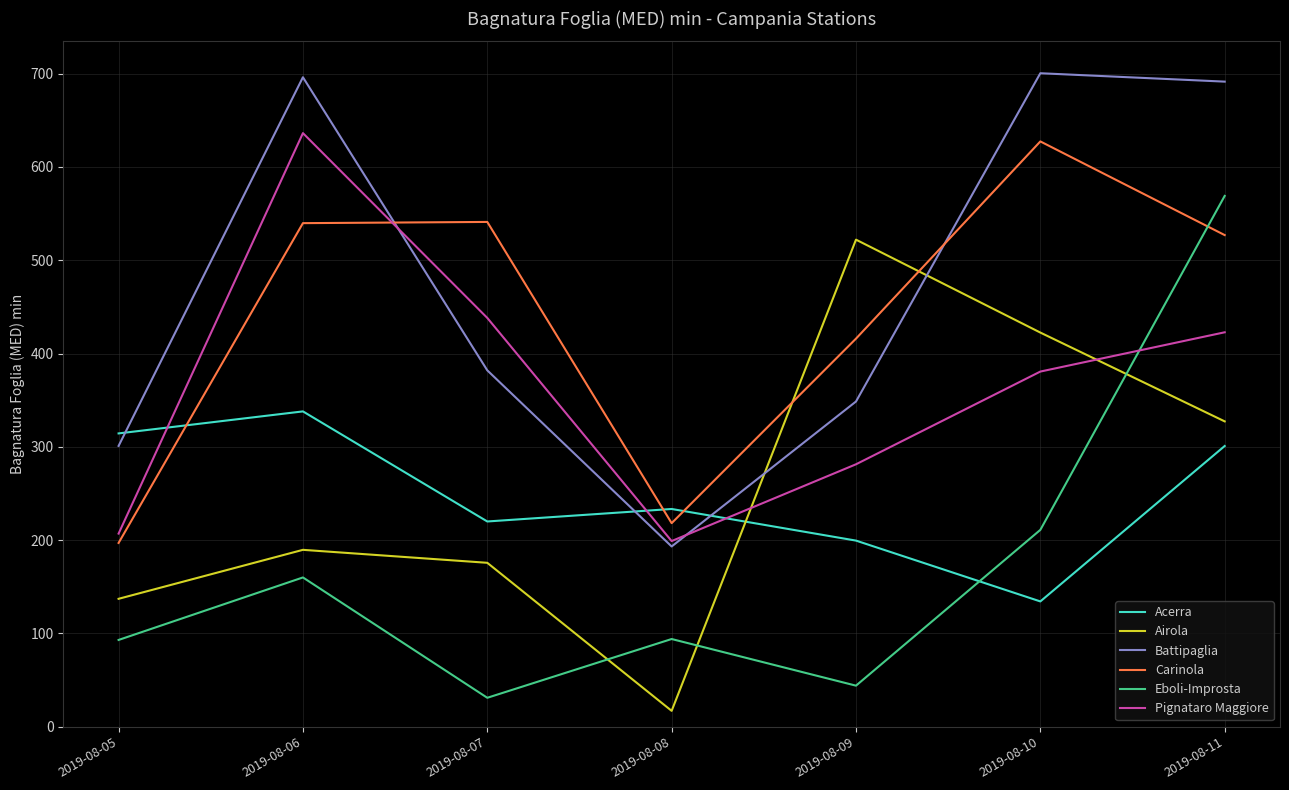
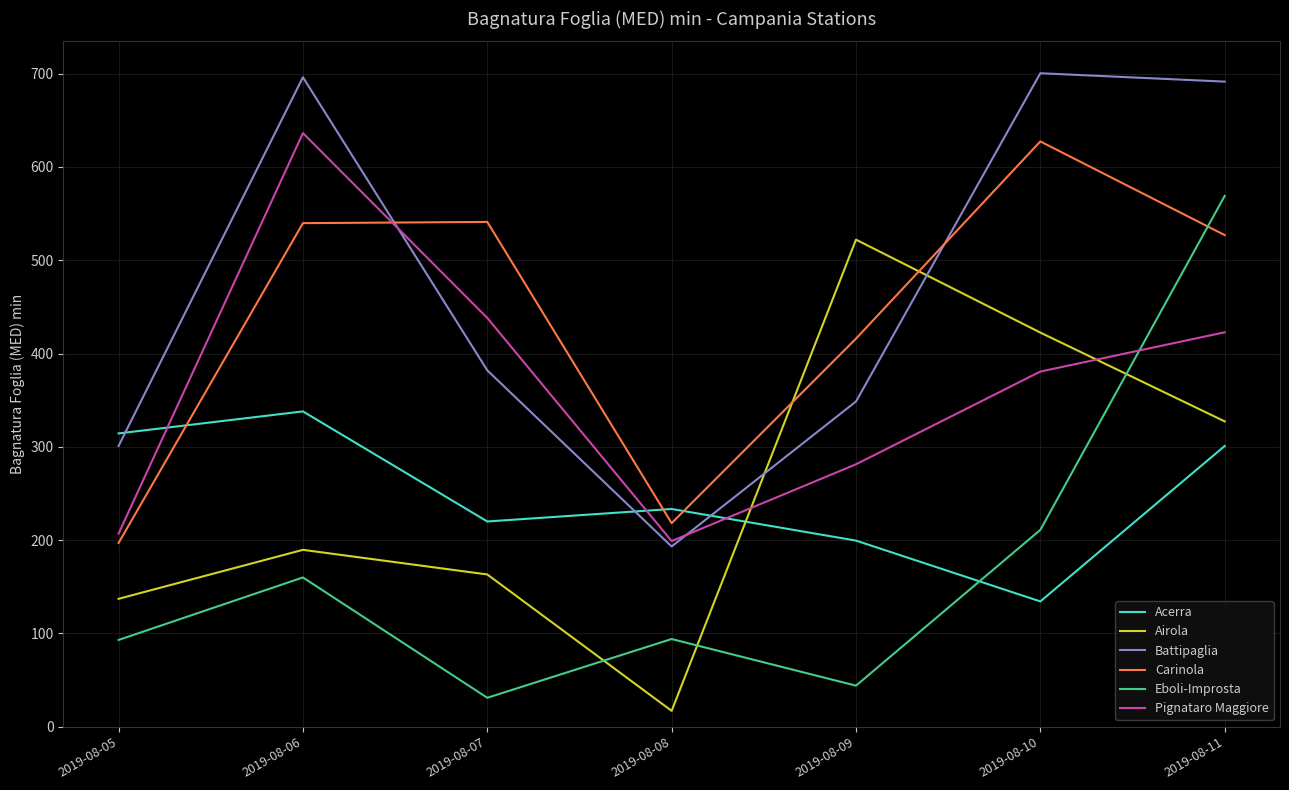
Airola, 2019-08-07: 180 -> 160
